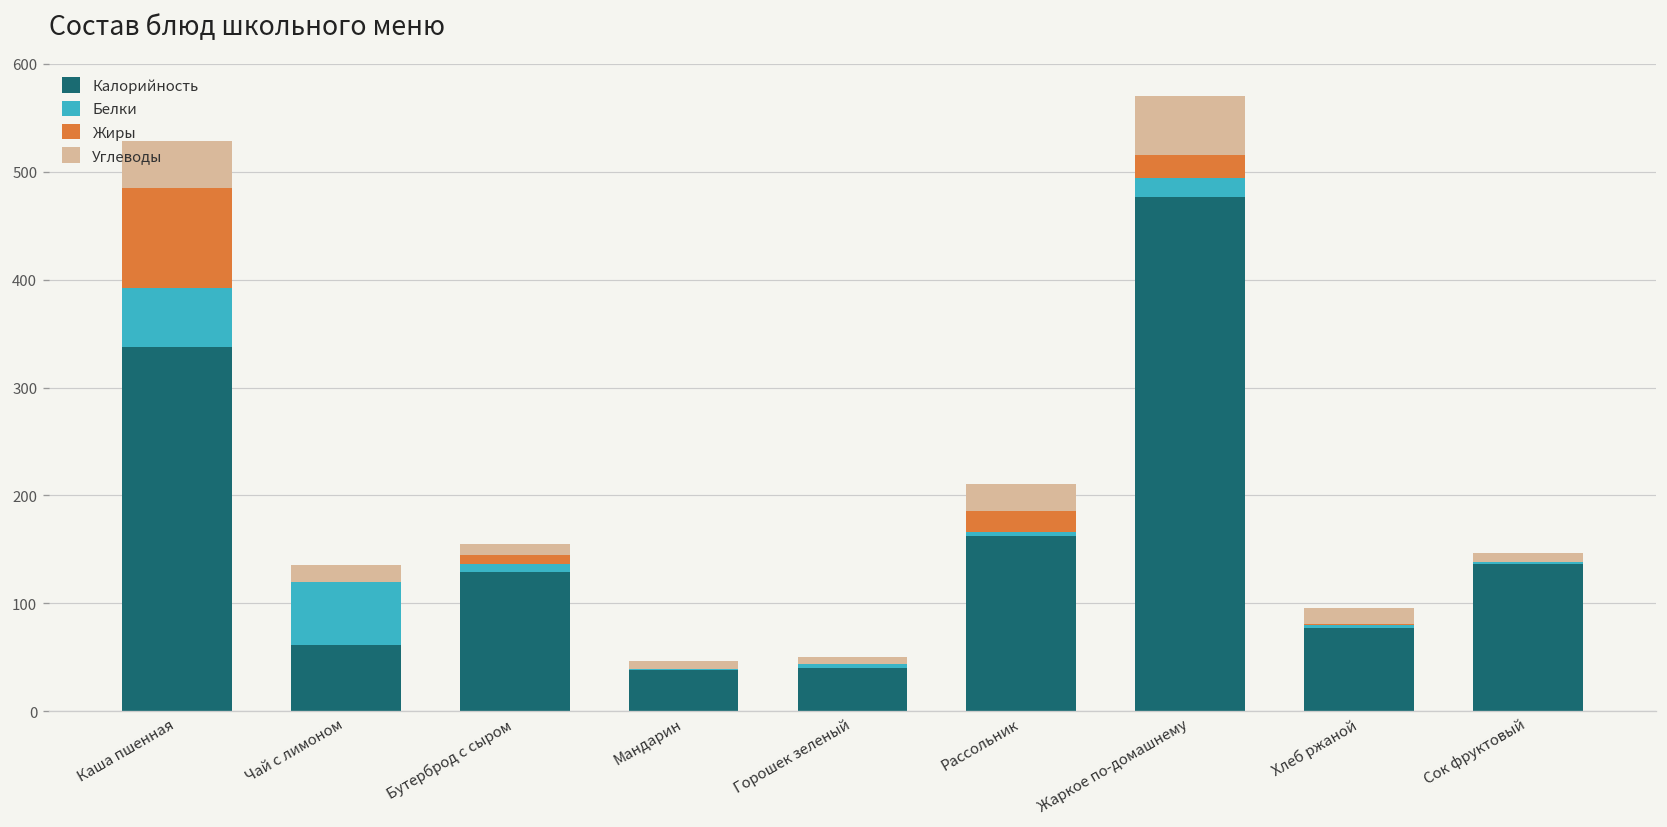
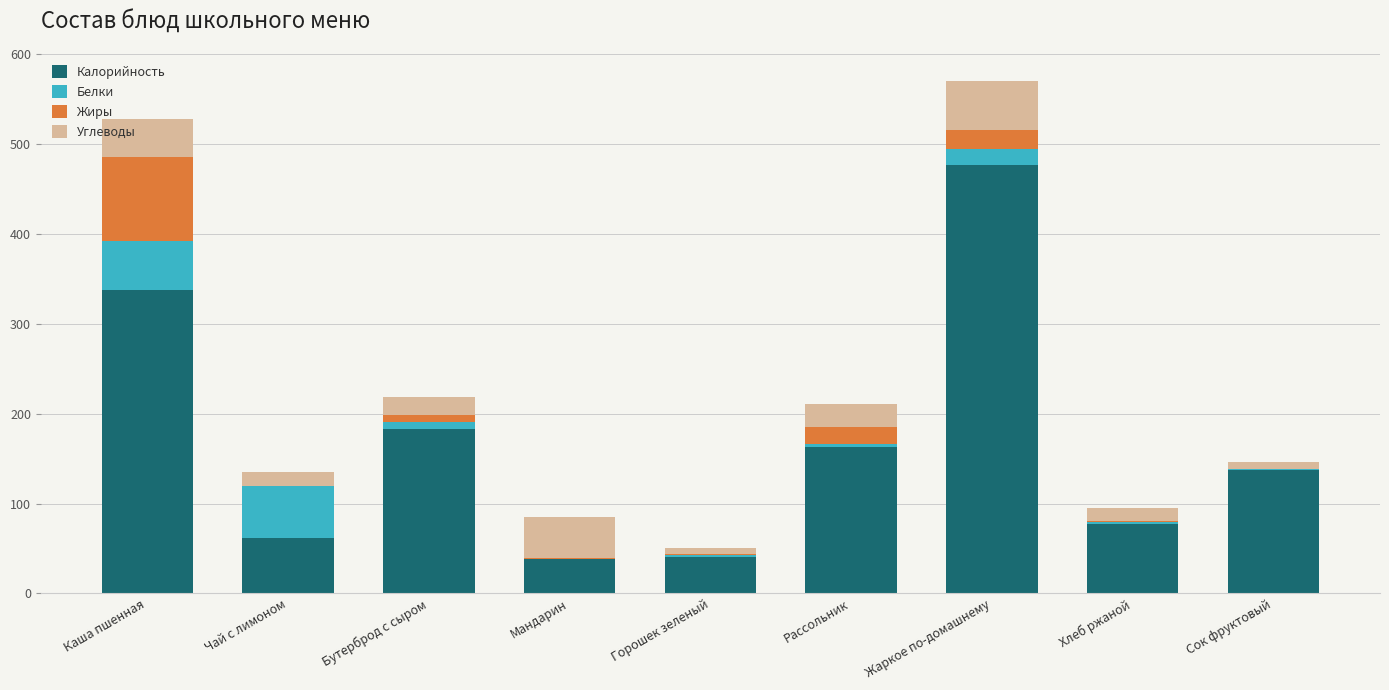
Калорийность, Бутерброд с сыром: 130 -> 180
Углеводы, Бутерброд с сыром: 10 -> 20
Углеводы, Мандарин: 10 -> 50
